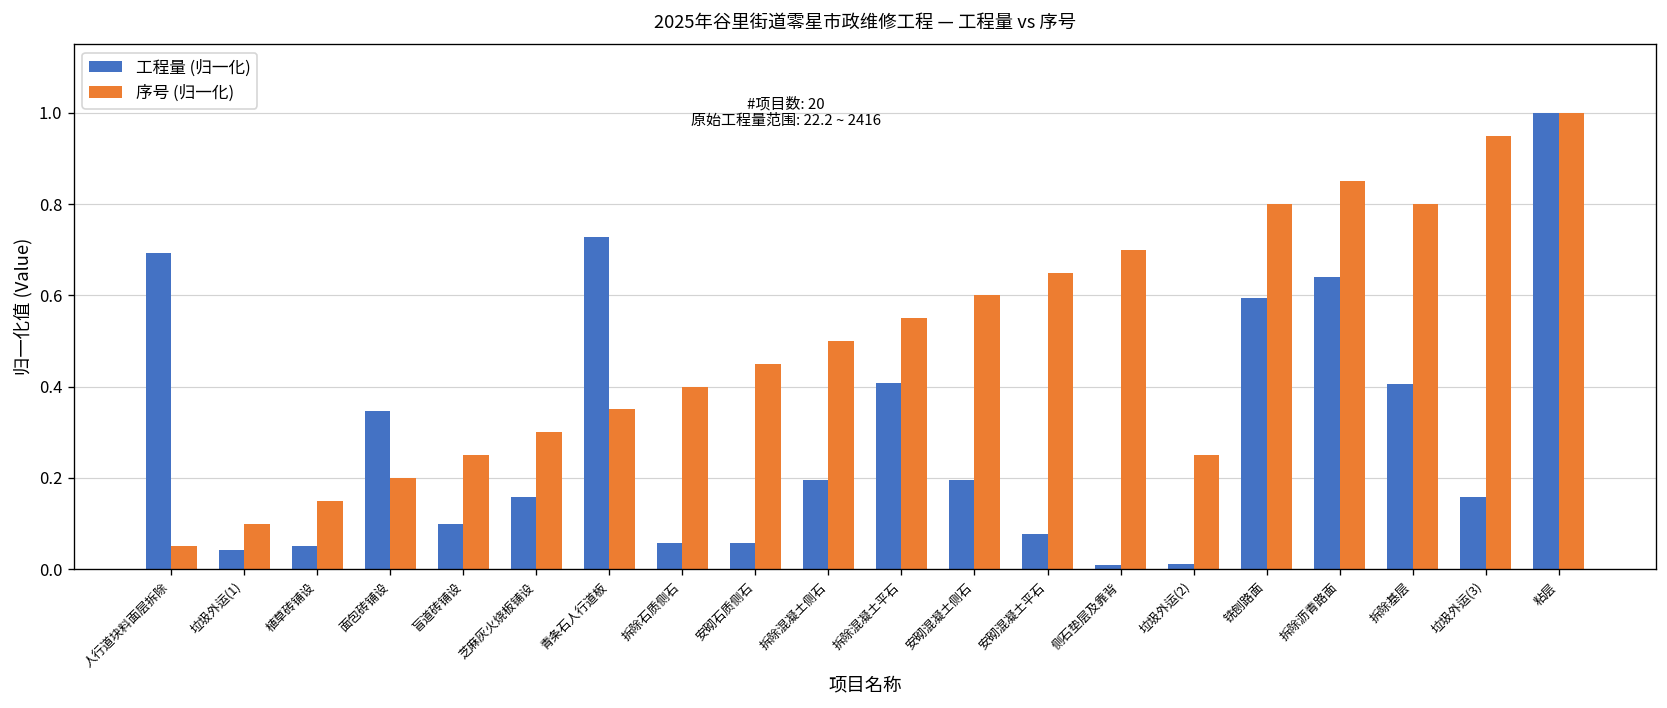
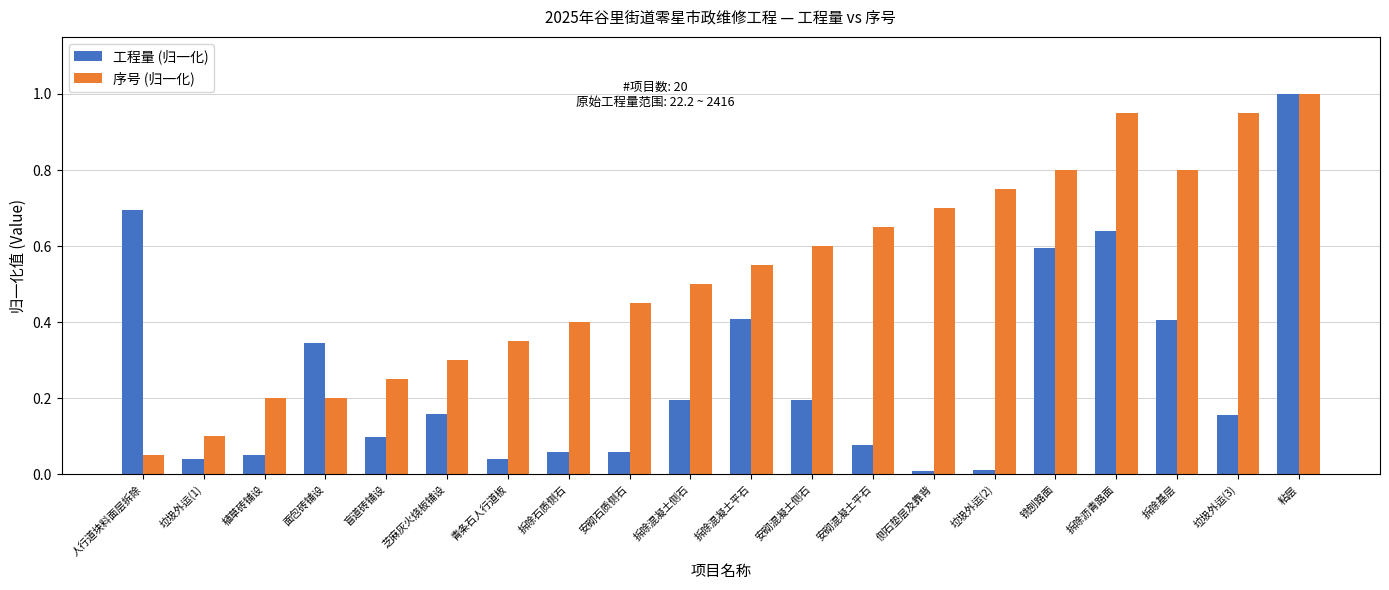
序号 (归一化), 植草砖铺设: 0.15 -> 0.20
工程量 (归一化), 青条石人行道板: 0.73 -> 0.04
序号 (归一化), 垃圾外运(2): 0.25 -> 0.75
序号 (归一化), 拆除沥青路面: 0.85 -> 0.95
